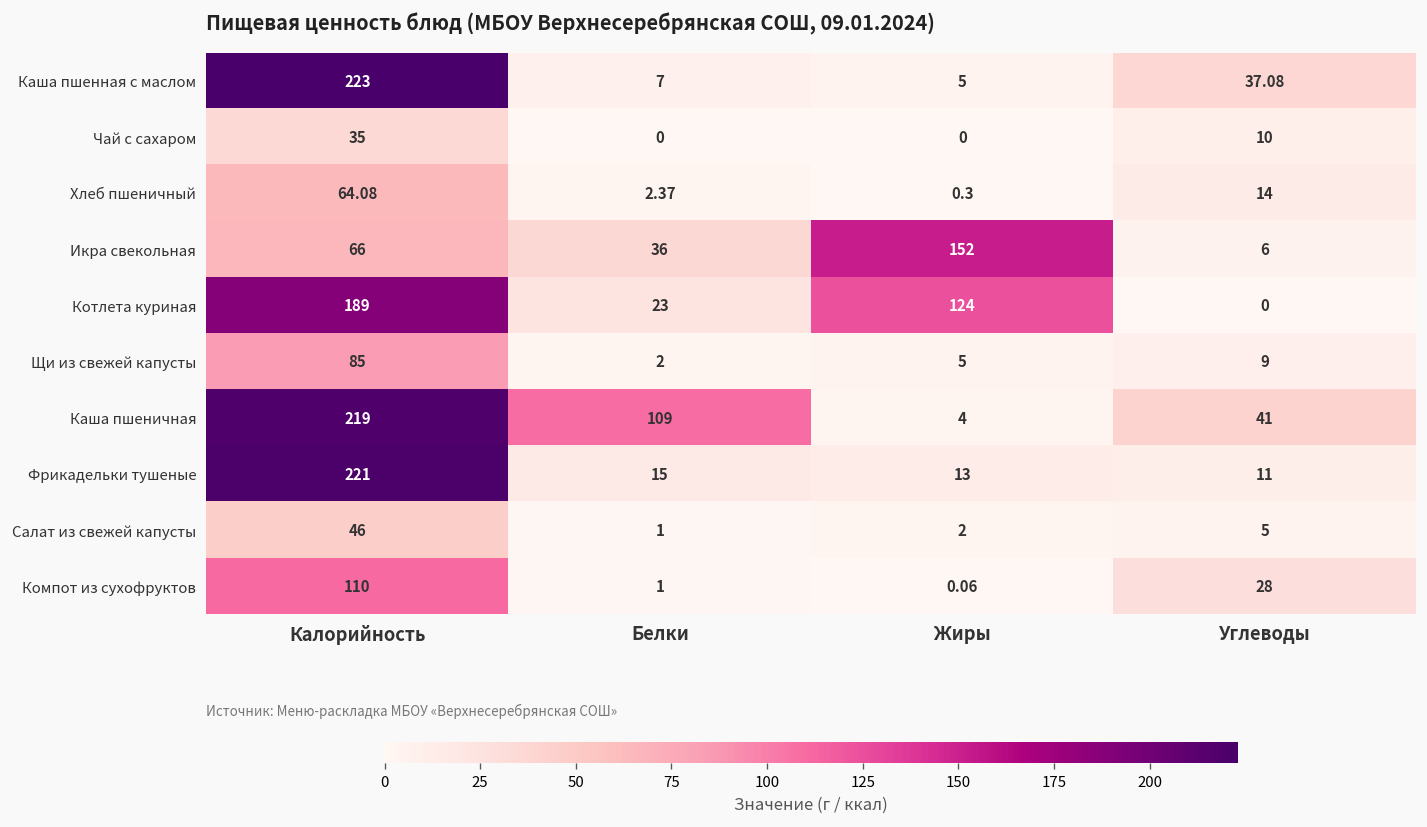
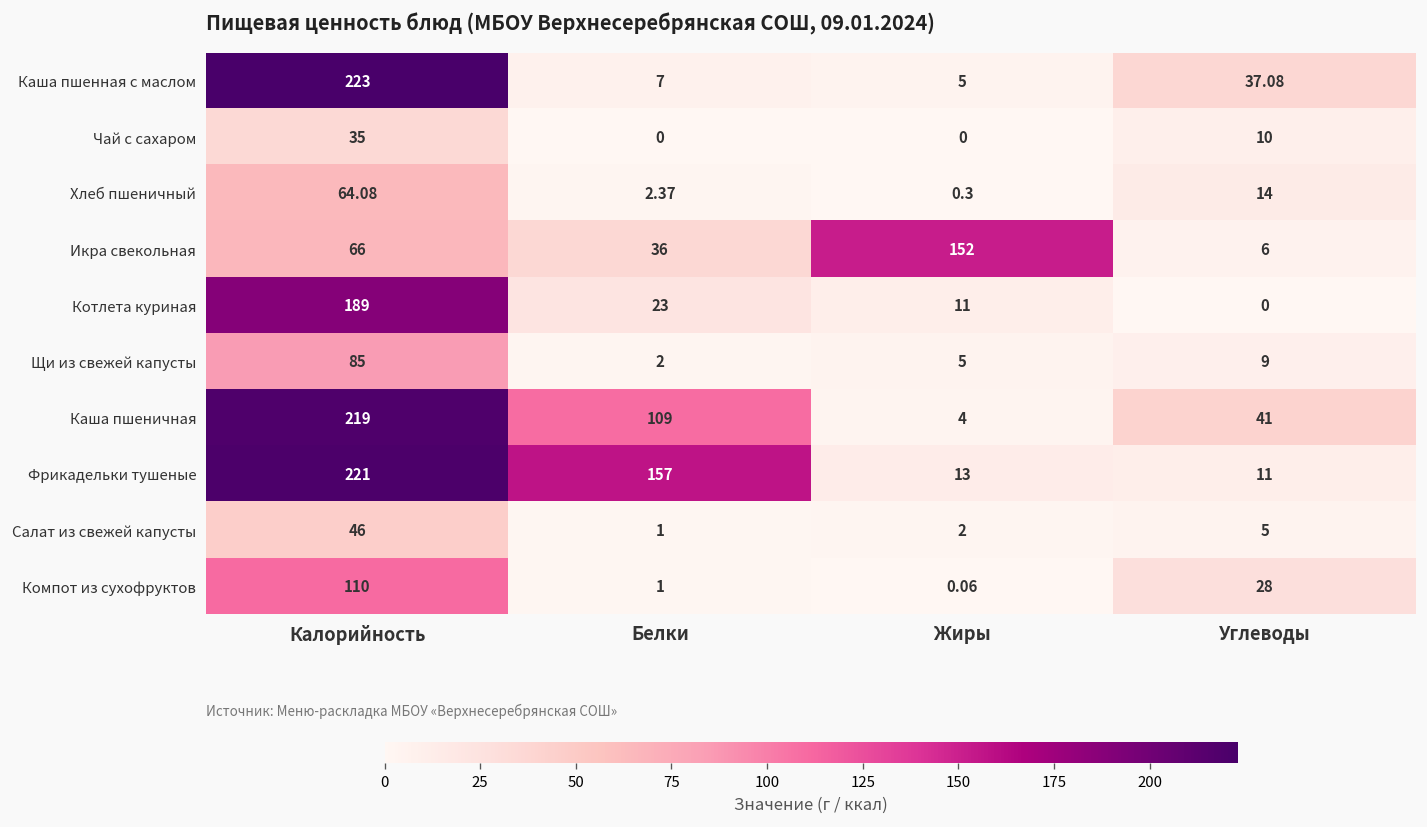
Котлета куриная, Жиры: 124 -> 11
Фрикадельки тушеные, Белки: 15 -> 157
